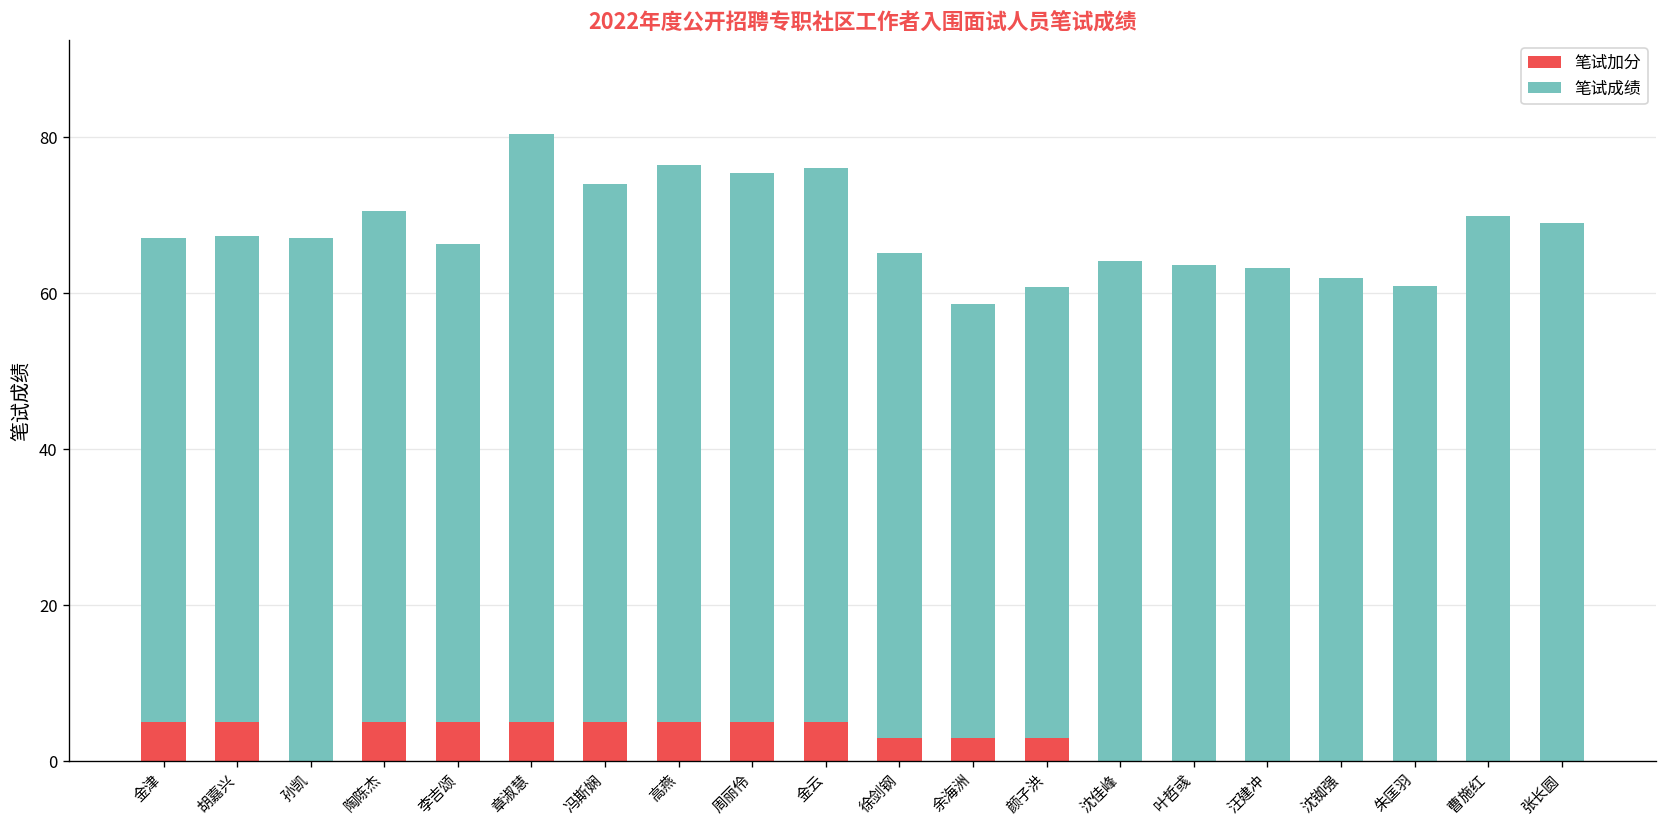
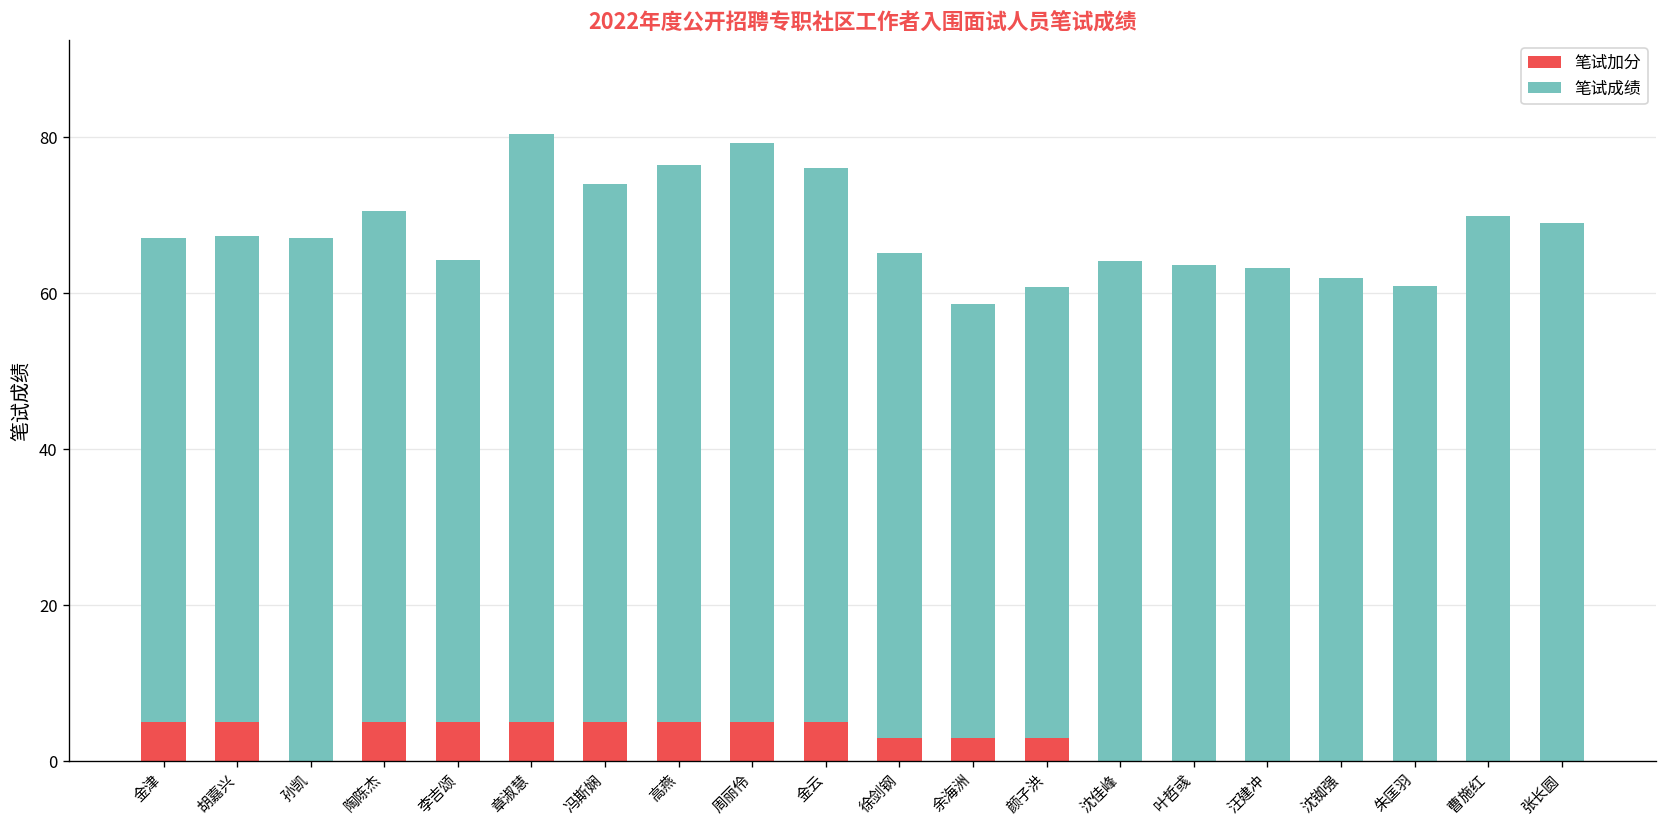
笔试成绩, 李吉颂: 61 -> 59
笔试成绩, 周丽伶: 70 -> 74
